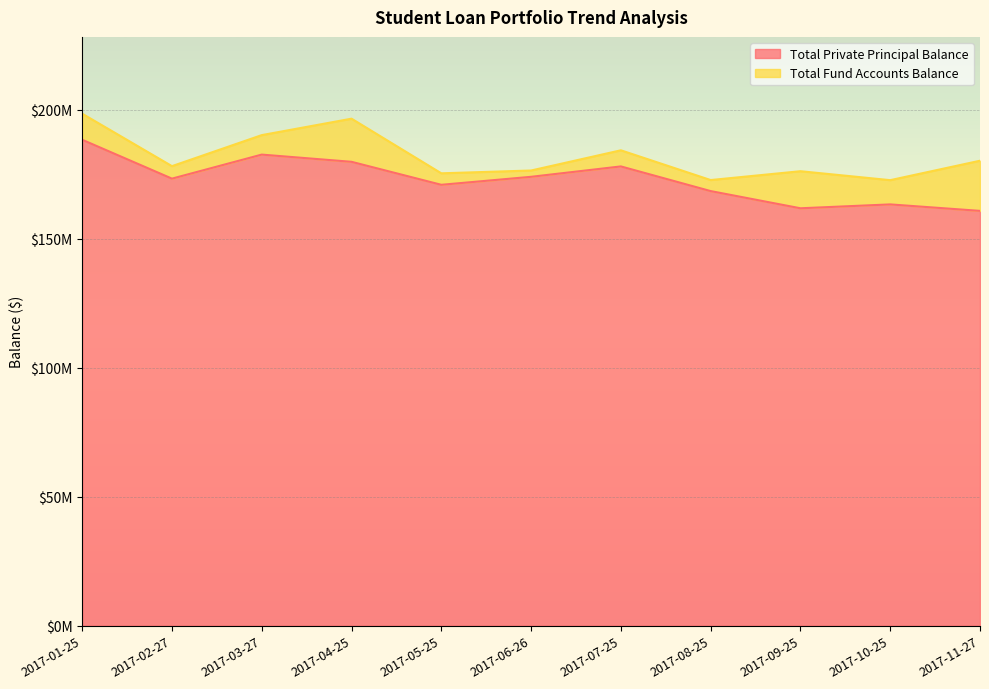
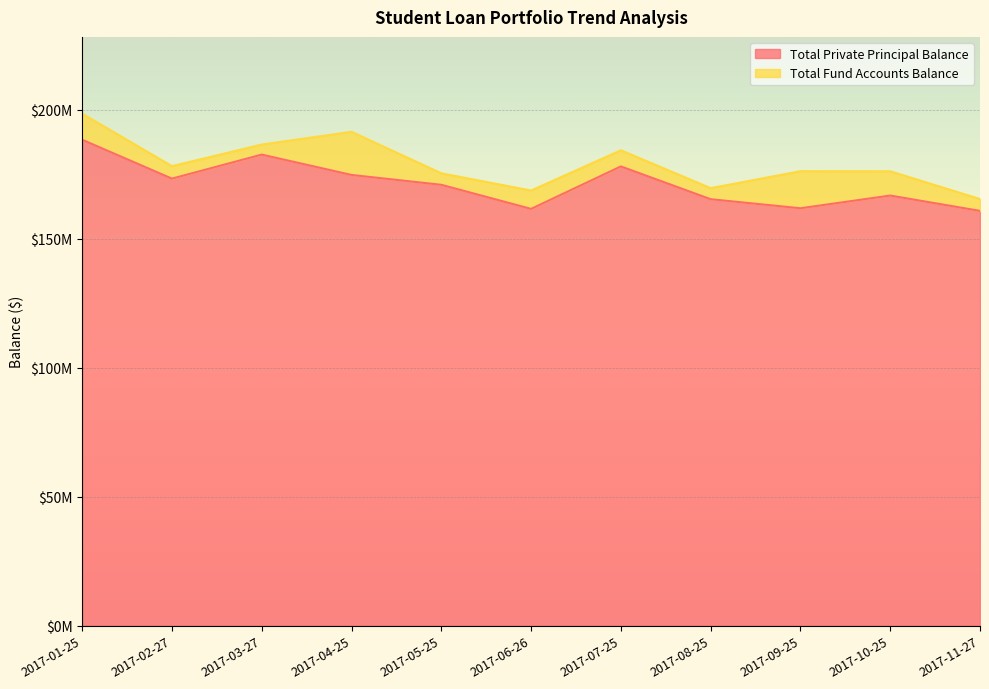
Total Fund Accounts Balance, 2017-03-27: $8000000 -> $4000000
Total Private Principal Balance, 2017-04-25: $180000000 -> $175000000
Total Private Principal Balance, 2017-06-26: $174000000 -> $162000000
Total Fund Accounts Balance, 2017-06-26: $2000000 -> $7000000
Total Private Principal Balance, 2017-08-25: $168000000 -> $165000000
Total Private Principal Balance, 2017-10-25: $163000000 -> $167000000
Total Fund Accounts Balance, 2017-11-27: $19000000 -> $5000000
